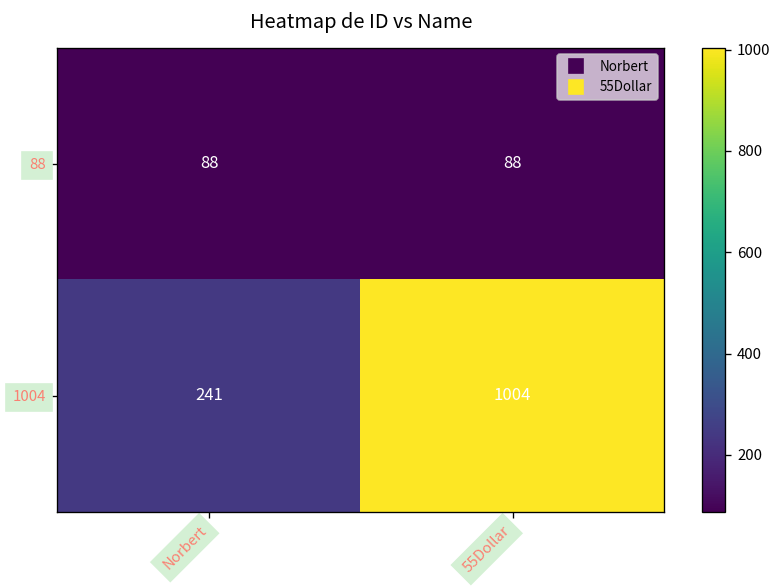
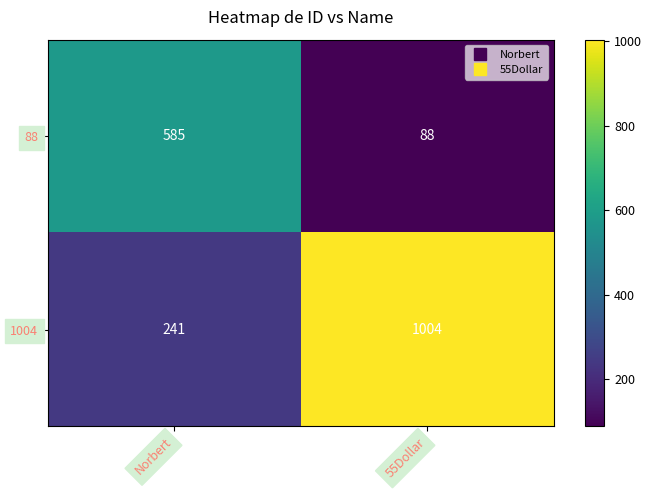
88, Norbert: 88 -> 585
